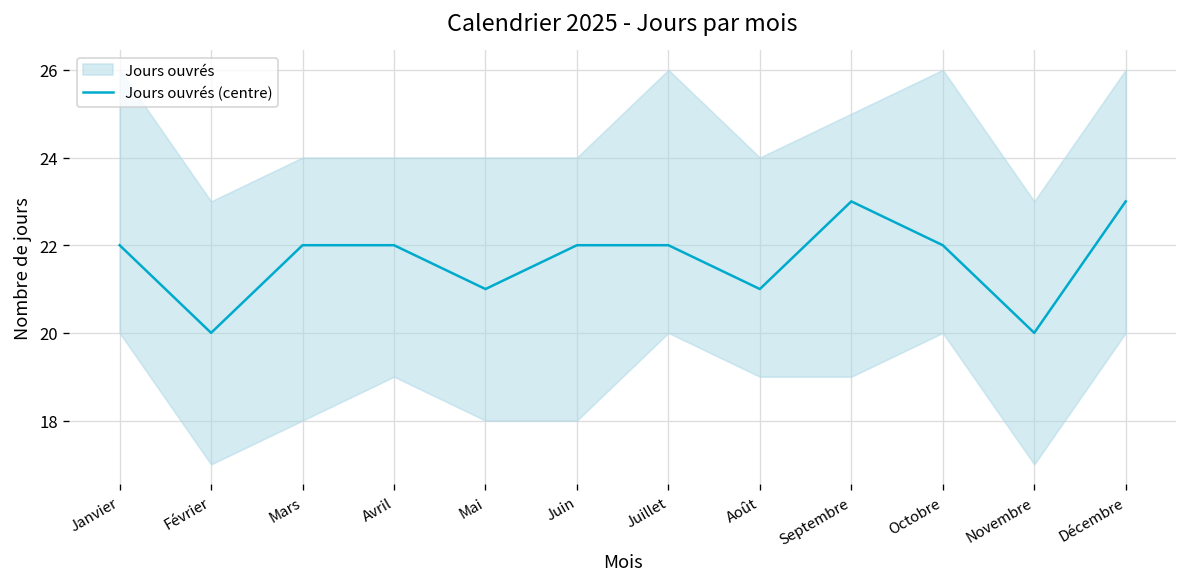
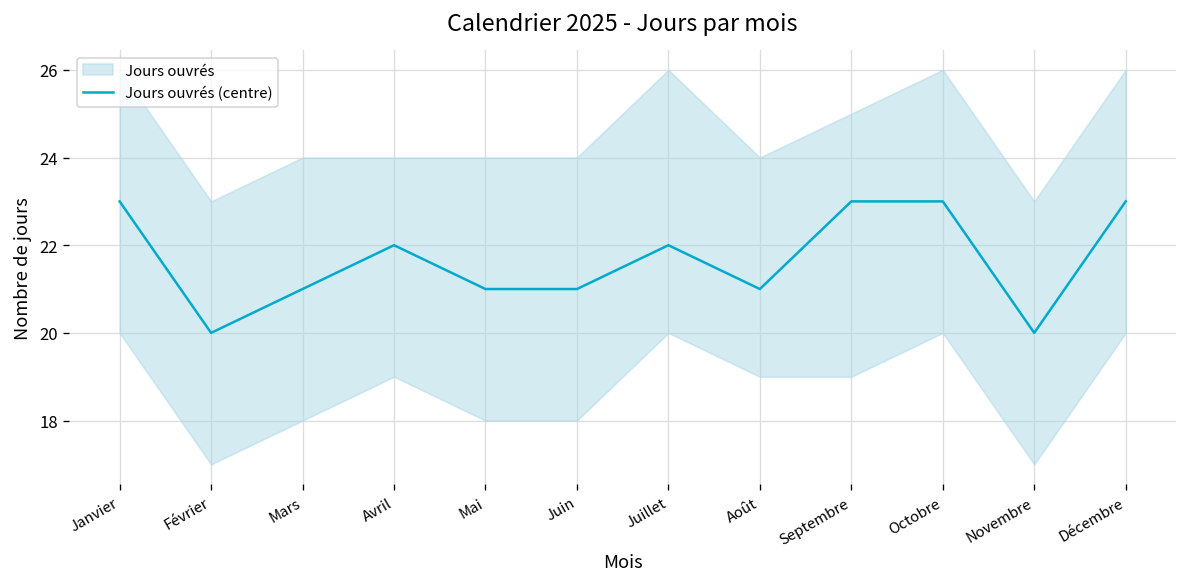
Jours ouvrés (centre), Janvier: 22 -> 23
Jours ouvrés (centre), Mars: 22 -> 21
Jours ouvrés (centre), Juin: 22 -> 21
Jours ouvrés (centre), Octobre: 22 -> 23
